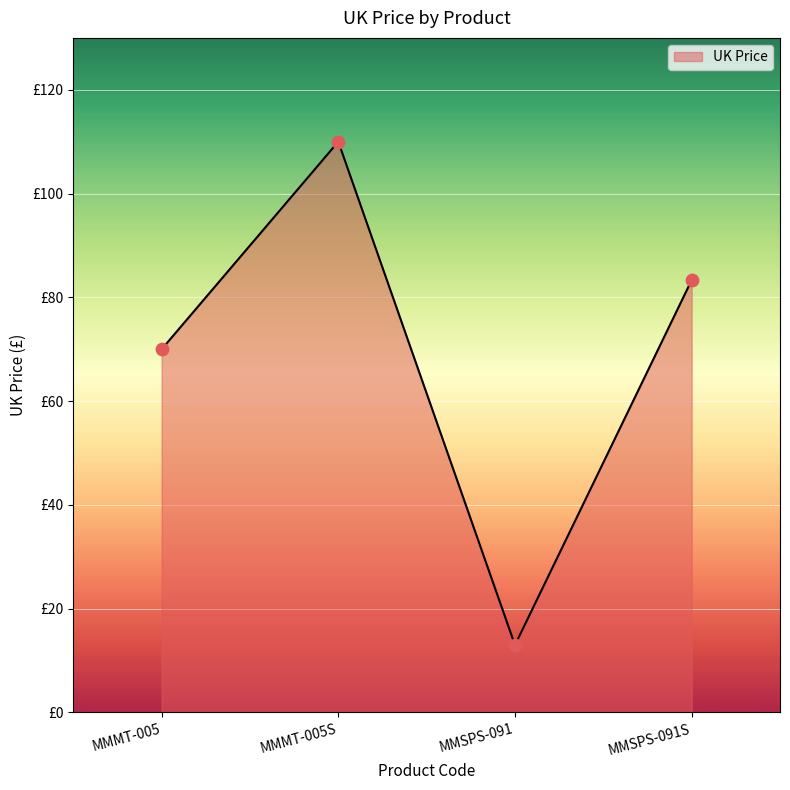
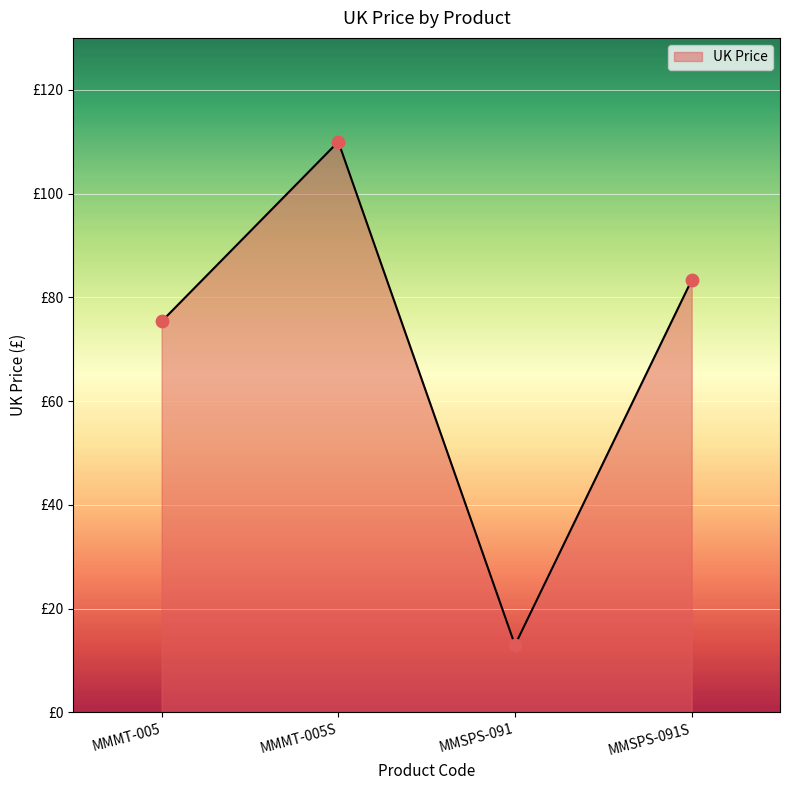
MMMT-005: £70 -> £75
